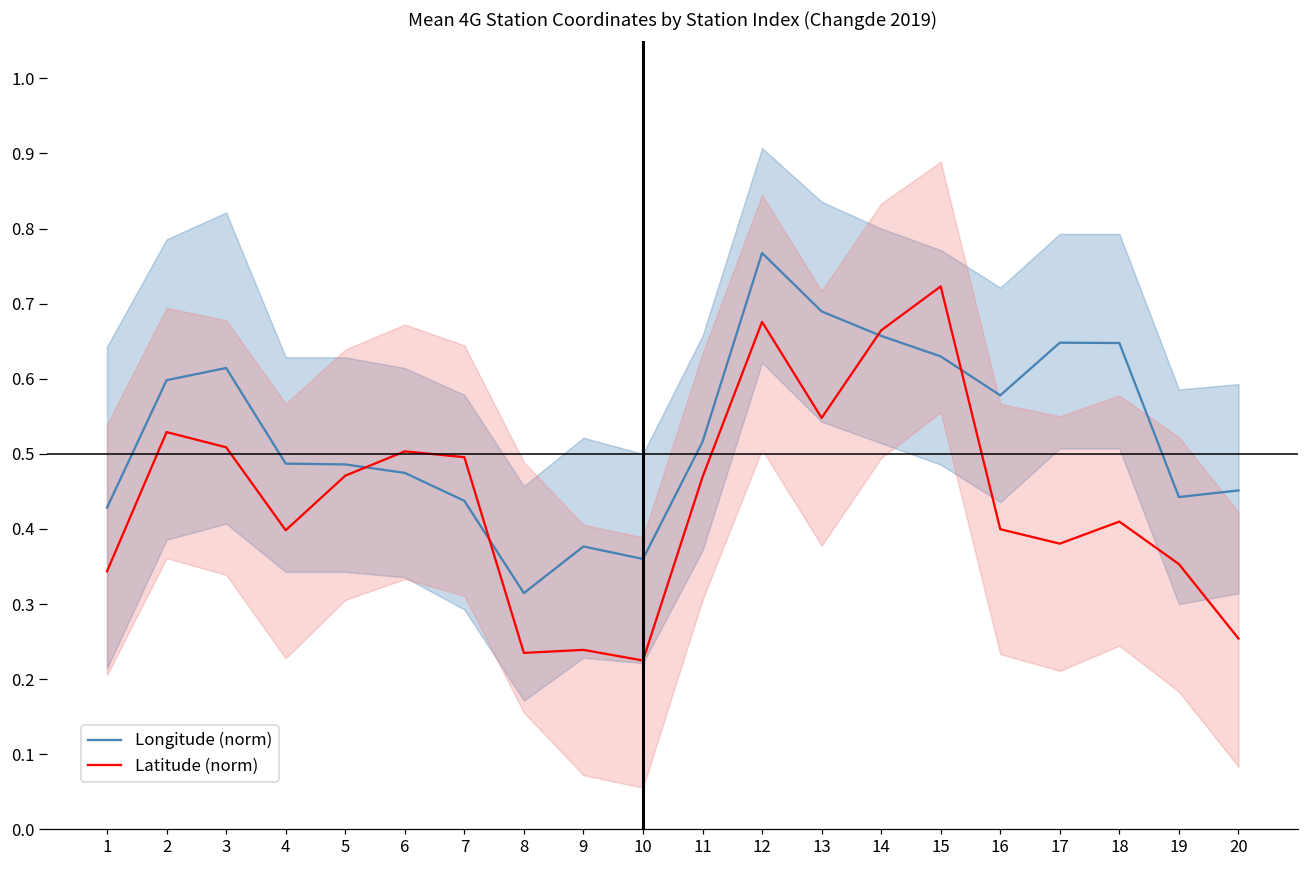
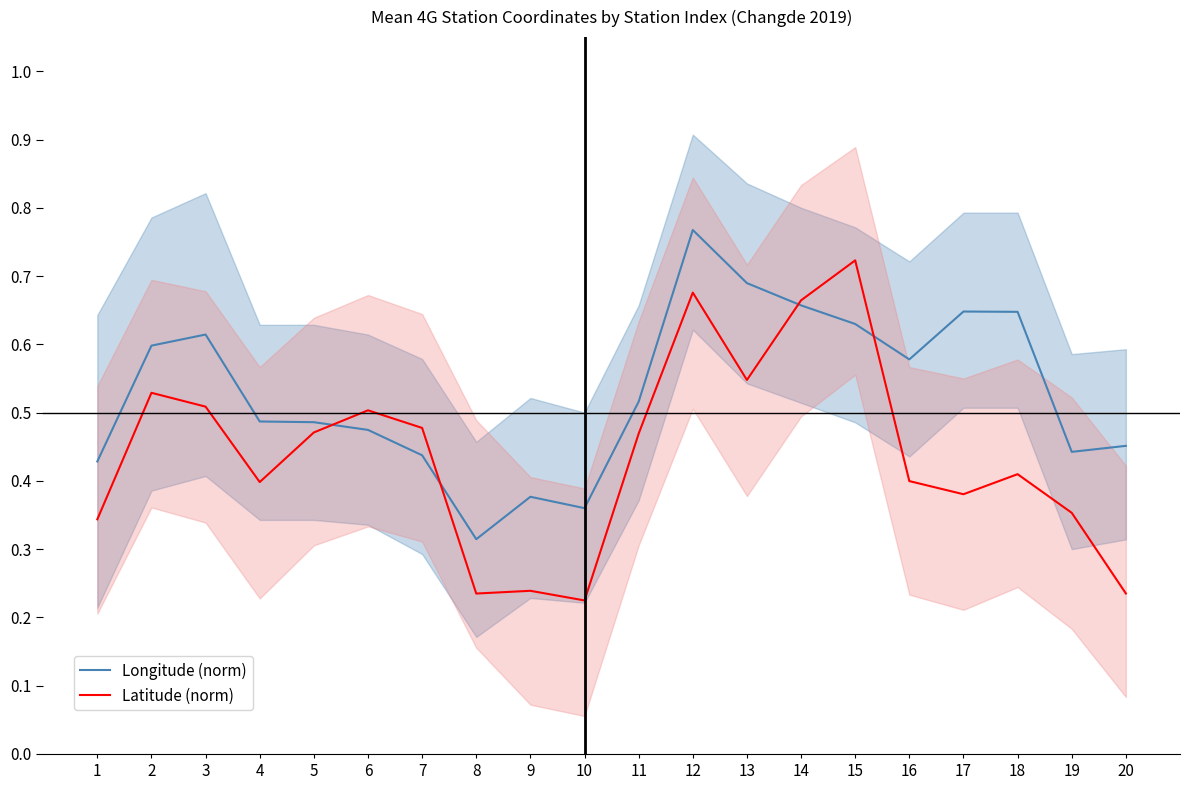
Latitude (norm), 7: 0.50 -> 0.48
Latitude (norm), 20: 0.25 -> 0.24
